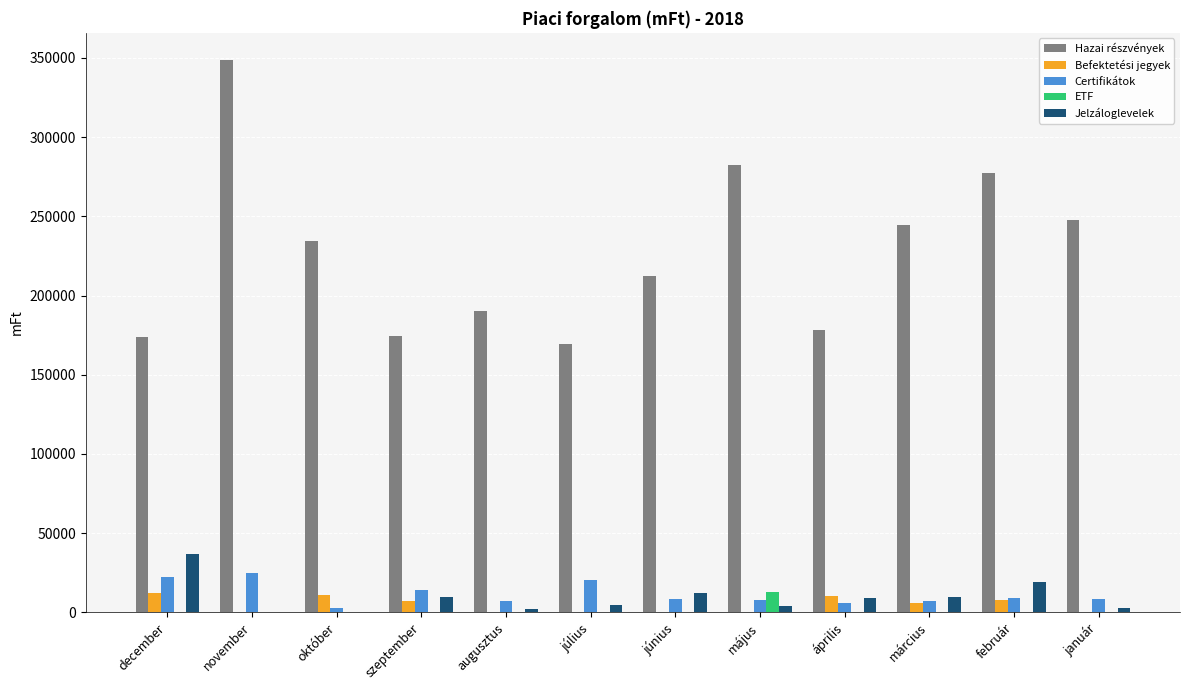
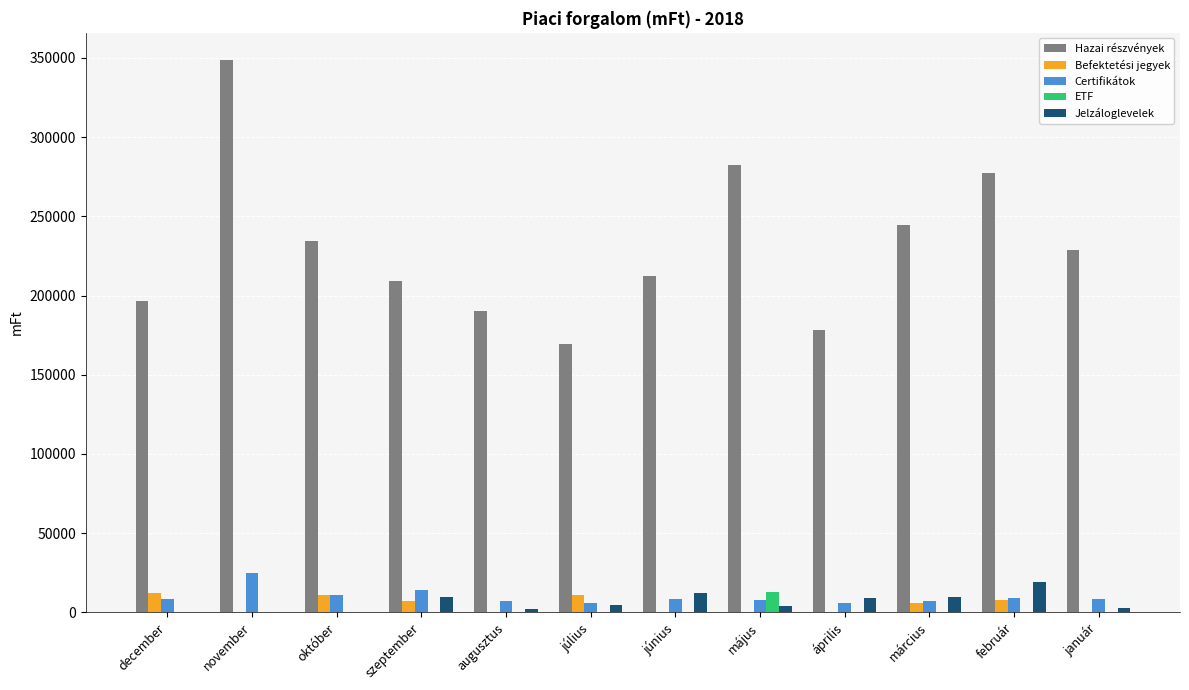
Hazai részvények, december: 174000 -> 197000
Certifikátok, december: 22000 -> 9000
Jelzáloglevelek, december: 37000 -> 0
Certifikátok, október: 3000 -> 11000
Hazai részvények, szeptember: 174000 -> 209000
Befektetési jegyek, július: 0 -> 11000
Certifikátok, július: 20000 -> 6000
Befektetési jegyek, április: 11000 -> 0
Hazai részvények, január: 248000 -> 229000
